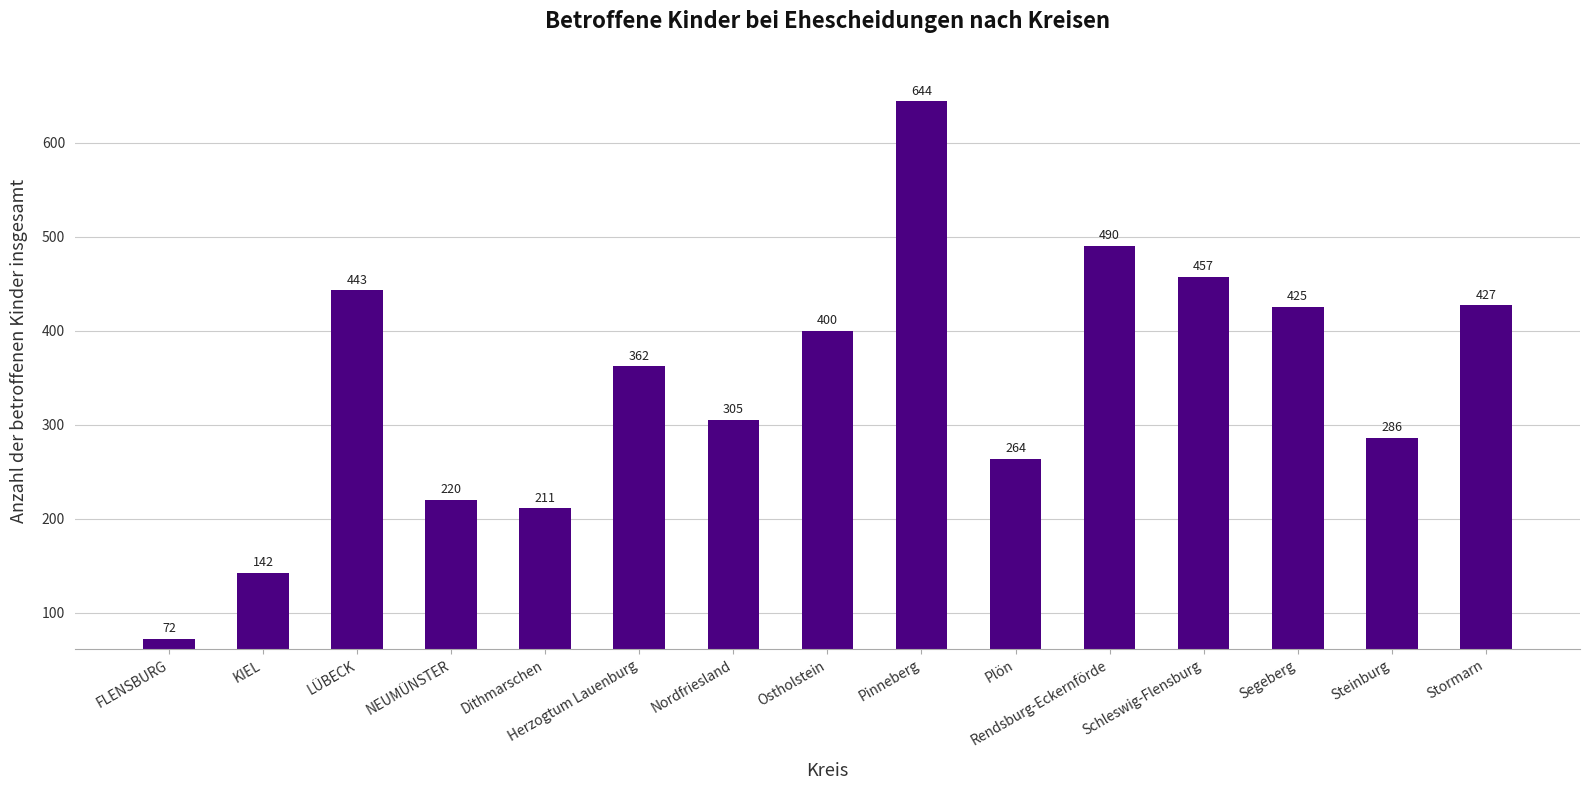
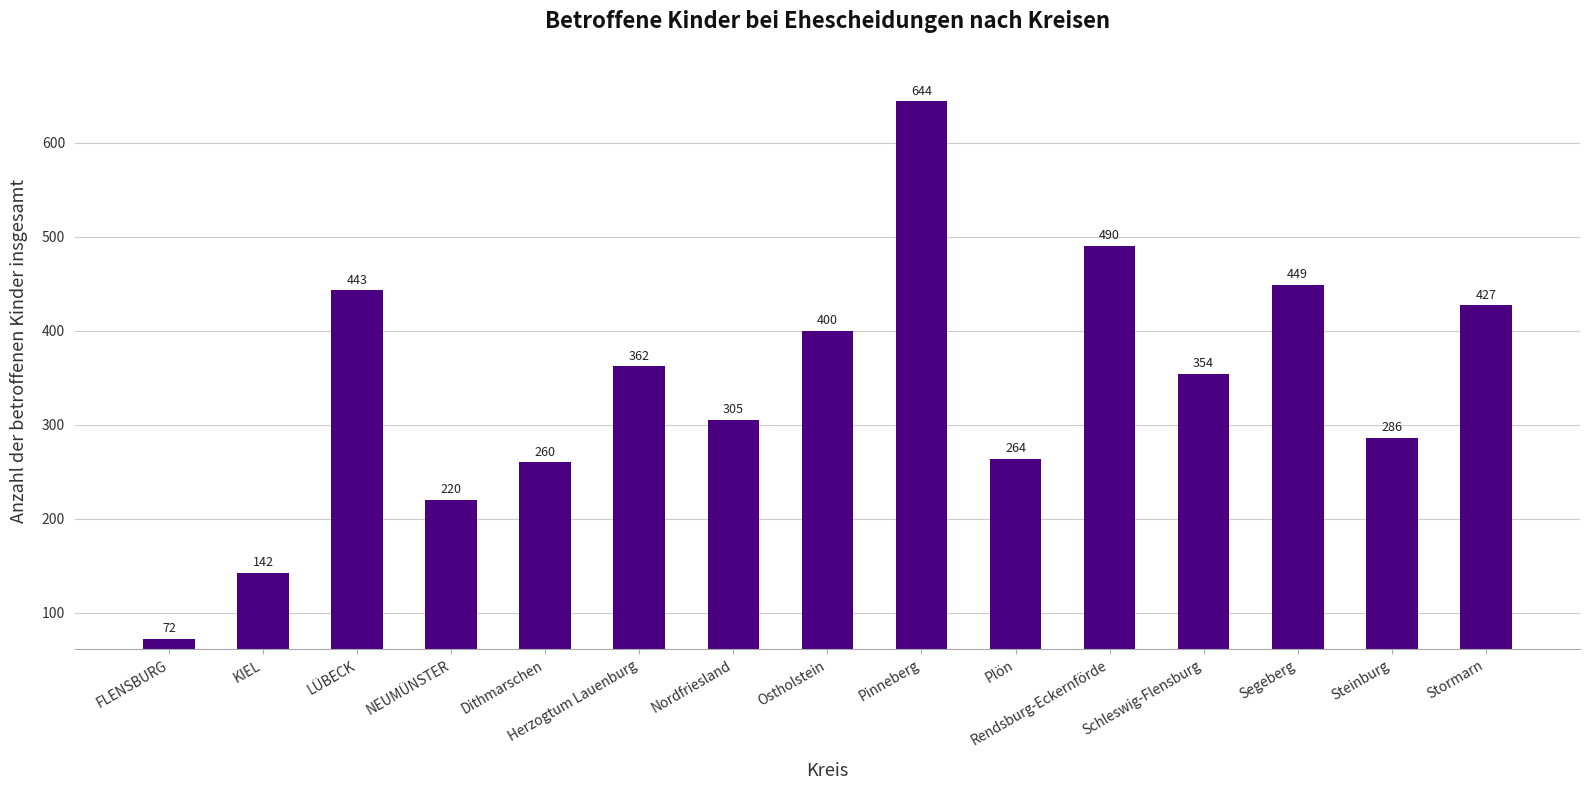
Dithmarschen: 211 -> 260
Schleswig-Flensburg: 457 -> 354
Segeberg: 425 -> 449
